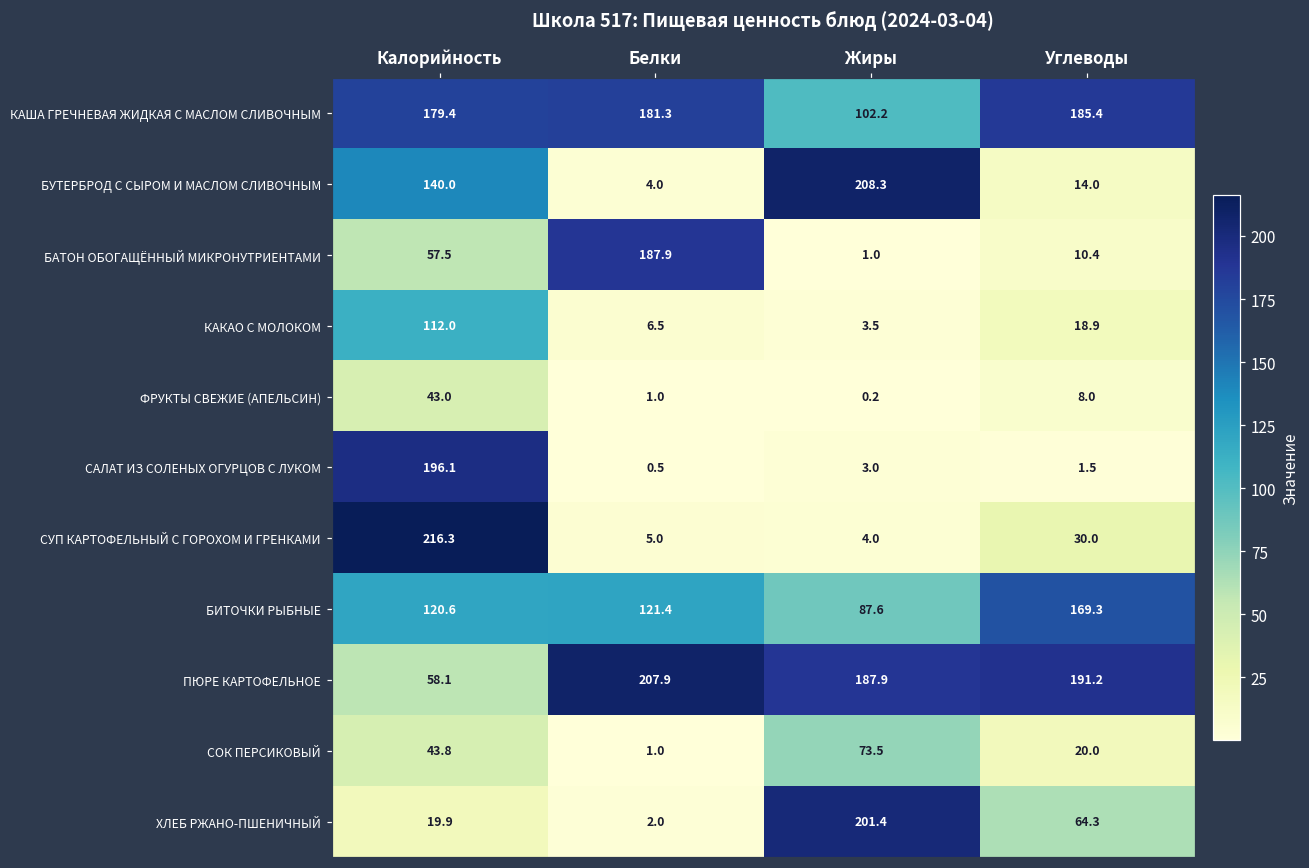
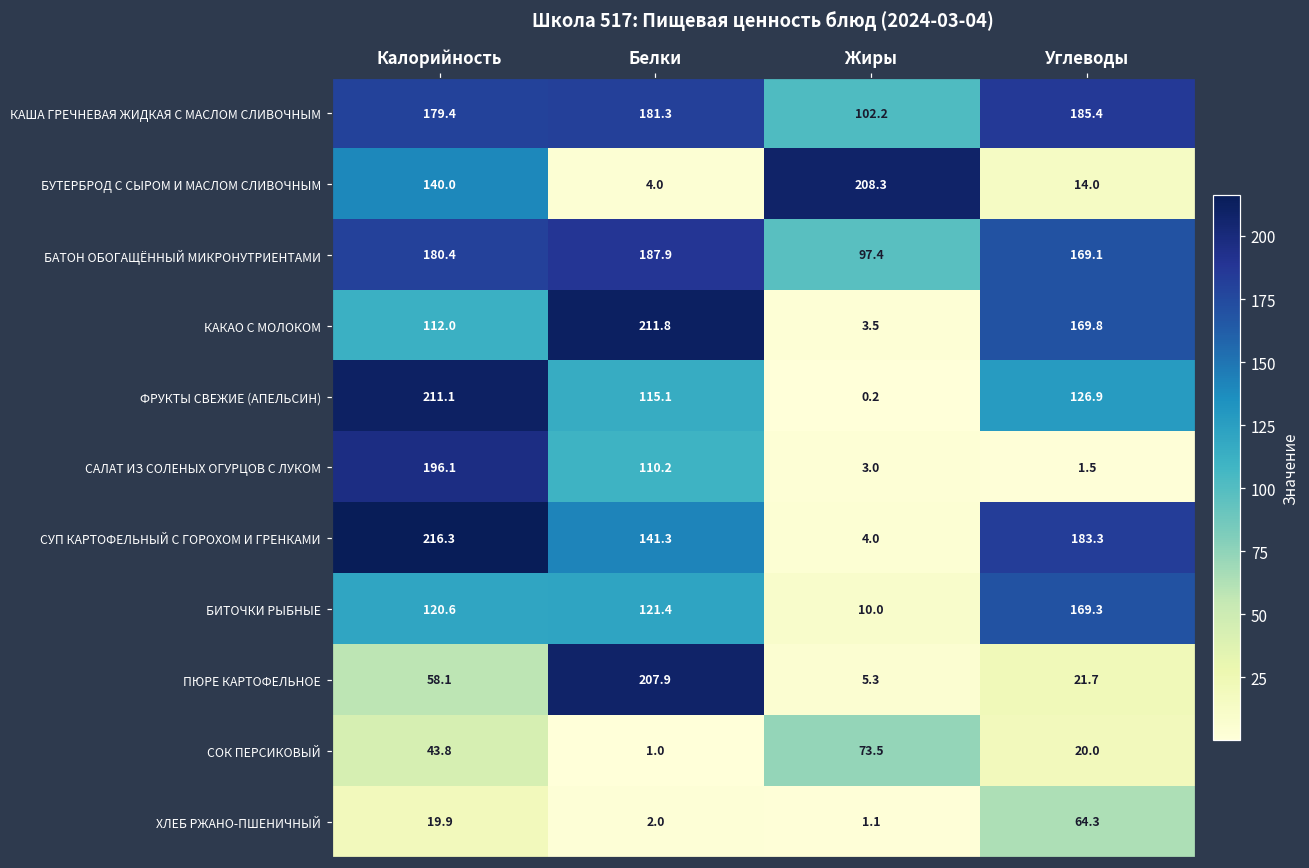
БАТОН ОБОГАЩЁННЫЙ МИКРОНУТРИЕНТАМИ, Калорийность: 57.5 -> 180.4
БАТОН ОБОГАЩЁННЫЙ МИКРОНУТРИЕНТАМИ, Жиры: 1.0 -> 97.4
БАТОН ОБОГАЩЁННЫЙ МИКРОНУТРИЕНТАМИ, Углеводы: 10.4 -> 169.1
КАКАО С МОЛОКОМ, Белки: 6.5 -> 211.8
КАКАО С МОЛОКОМ, Углеводы: 18.9 -> 169.8
ФРУКТЫ СВЕЖИЕ (АПЕЛЬСИН), Калорийность: 43.0 -> 211.1
ФРУКТЫ СВЕЖИЕ (АПЕЛЬСИН), Белки: 1.0 -> 115.1
ФРУКТЫ СВЕЖИЕ (АПЕЛЬСИН), Углеводы: 8.0 -> 126.9
САЛАТ ИЗ СОЛЕНЫХ ОГУРЦОВ С ЛУКОМ, Белки: 0.5 -> 110.2
СУП КАРТОФЕЛЬНЫЙ С ГОРОХОМ И ГРЕНКАМИ, Белки: 5.0 -> 141.3
СУП КАРТОФЕЛЬНЫЙ С ГОРОХОМ И ГРЕНКАМИ, Углеводы: 30.0 -> 183.3
БИТОЧКИ РЫБНЫЕ, Жиры: 87.6 -> 10.0
ПЮРЕ КАРТОФЕЛЬНОЕ, Жиры: 187.9 -> 5.3
ПЮРЕ КАРТОФЕЛЬНОЕ, Углеводы: 191.2 -> 21.7
ХЛЕБ РЖАНО-ПШЕНИЧНЫЙ, Жиры: 201.4 -> 1.1
